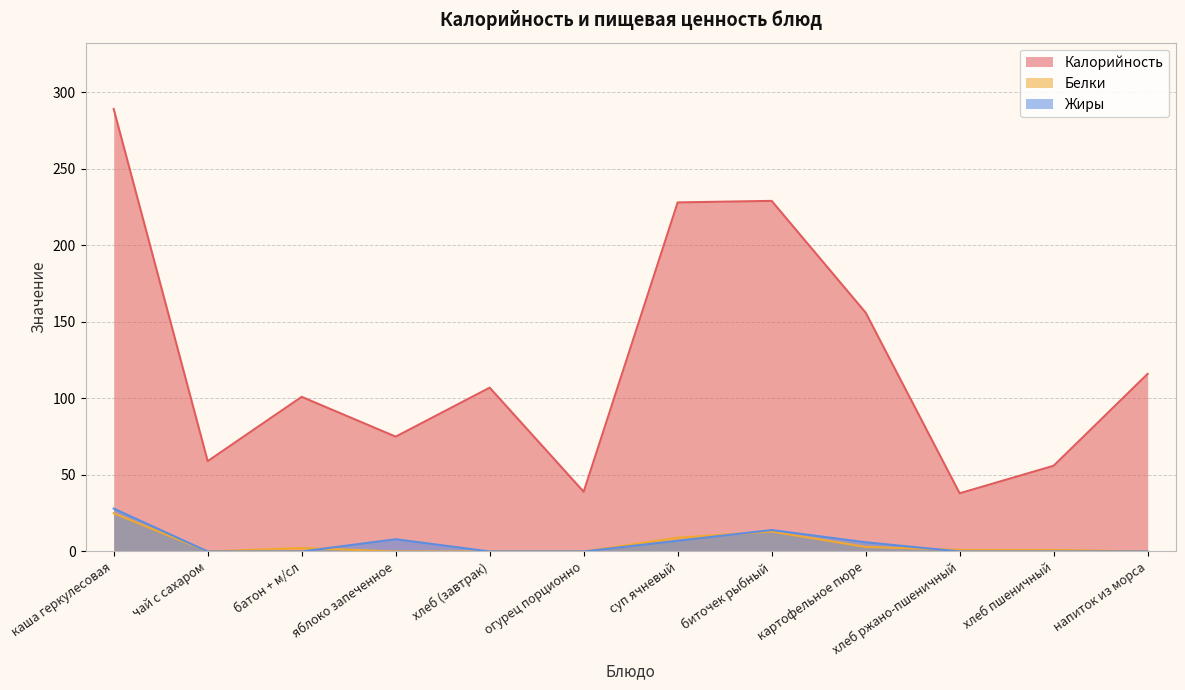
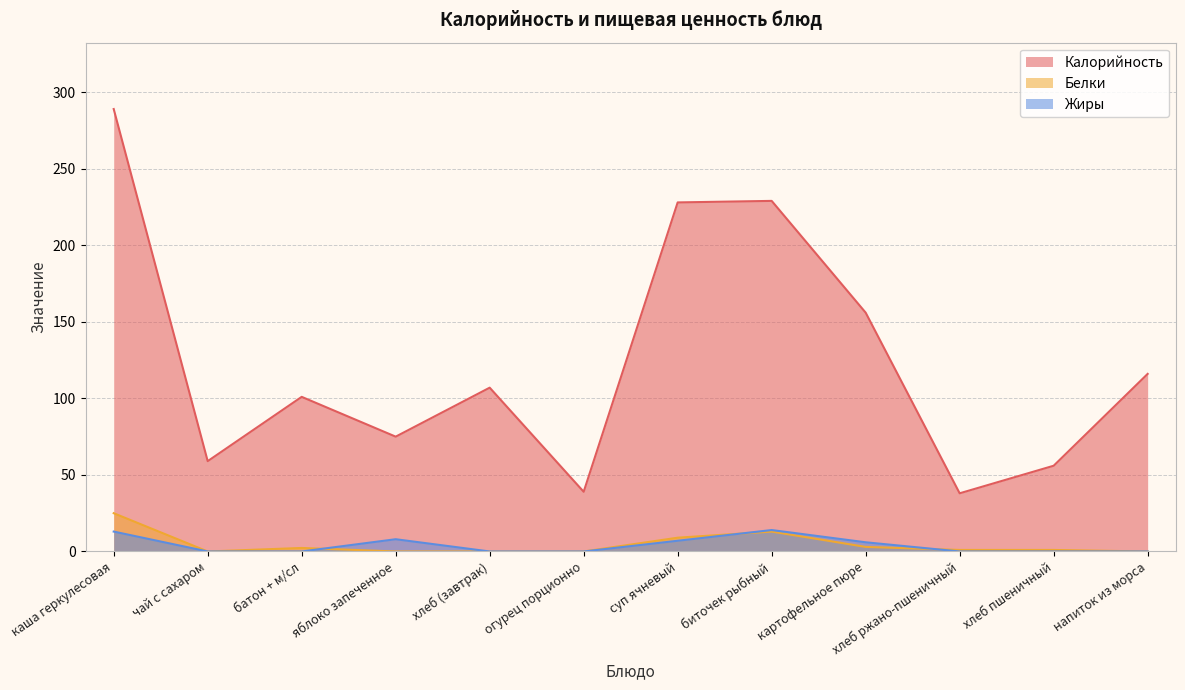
Жиры, каша геркулесовая: 28 -> 13
